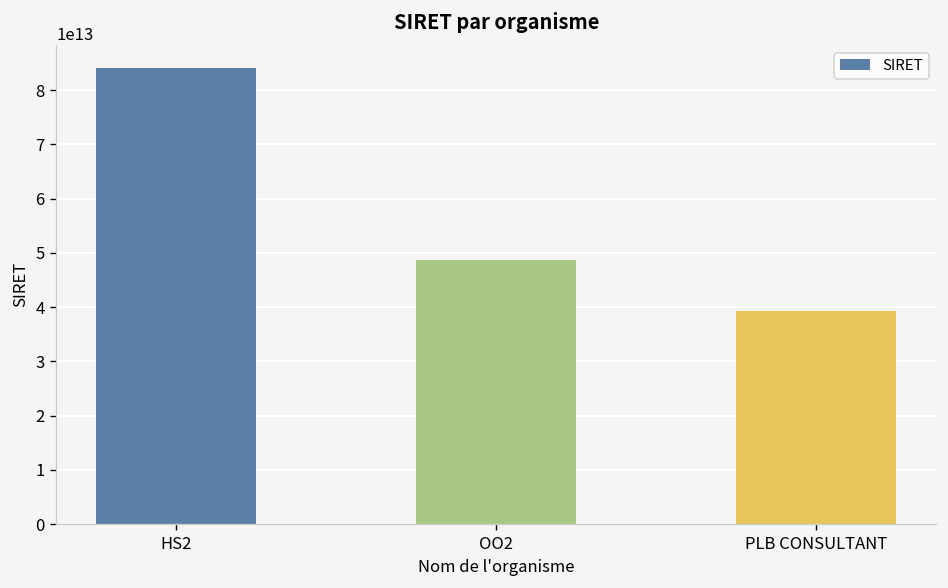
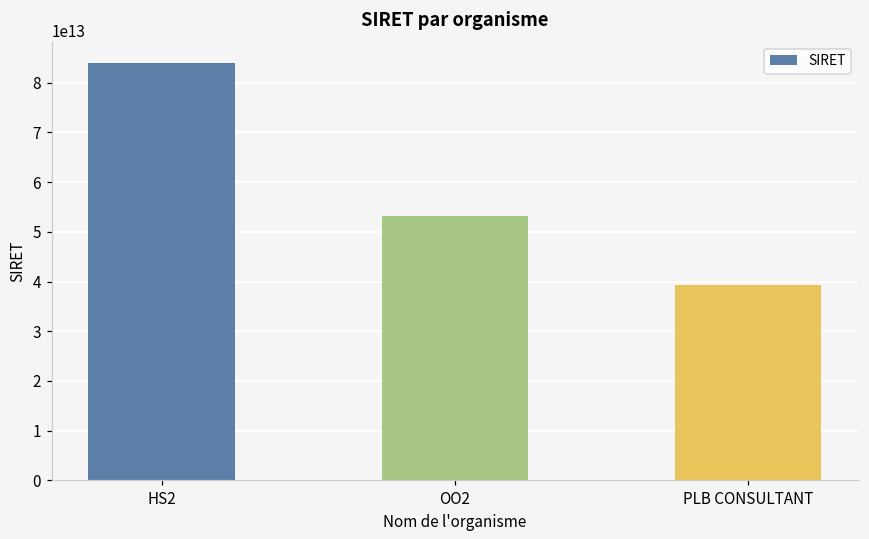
OO2: 49000000000000 -> 53000000000000
